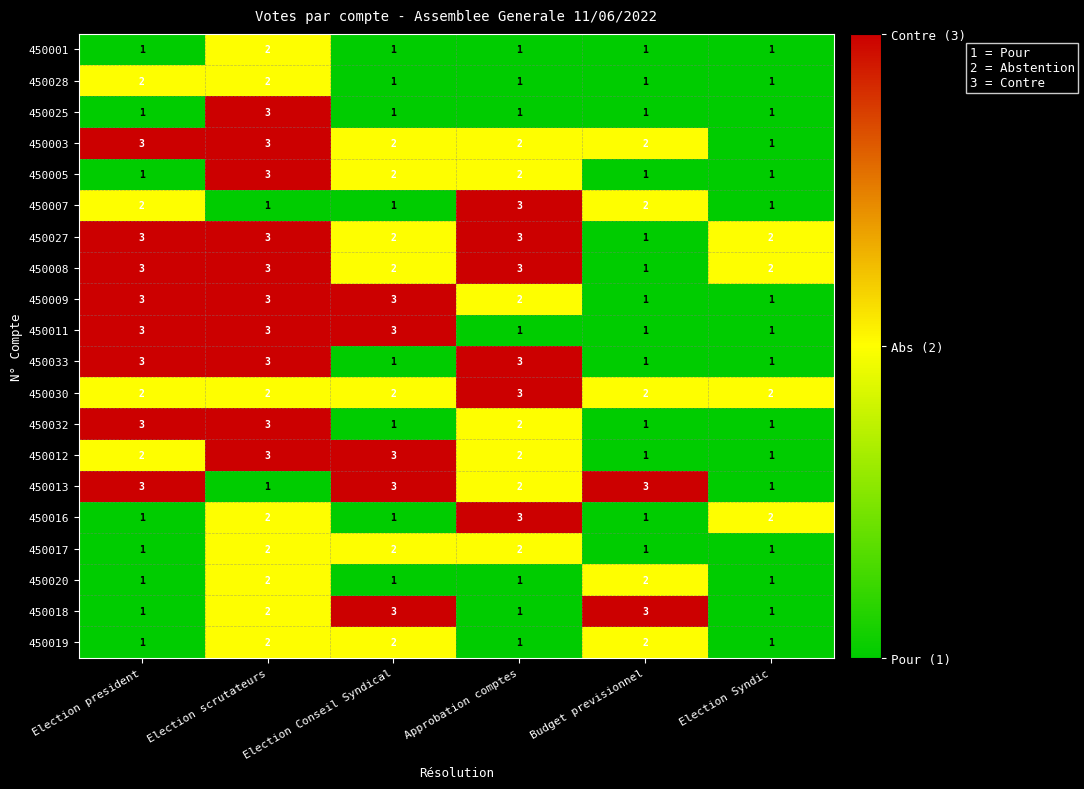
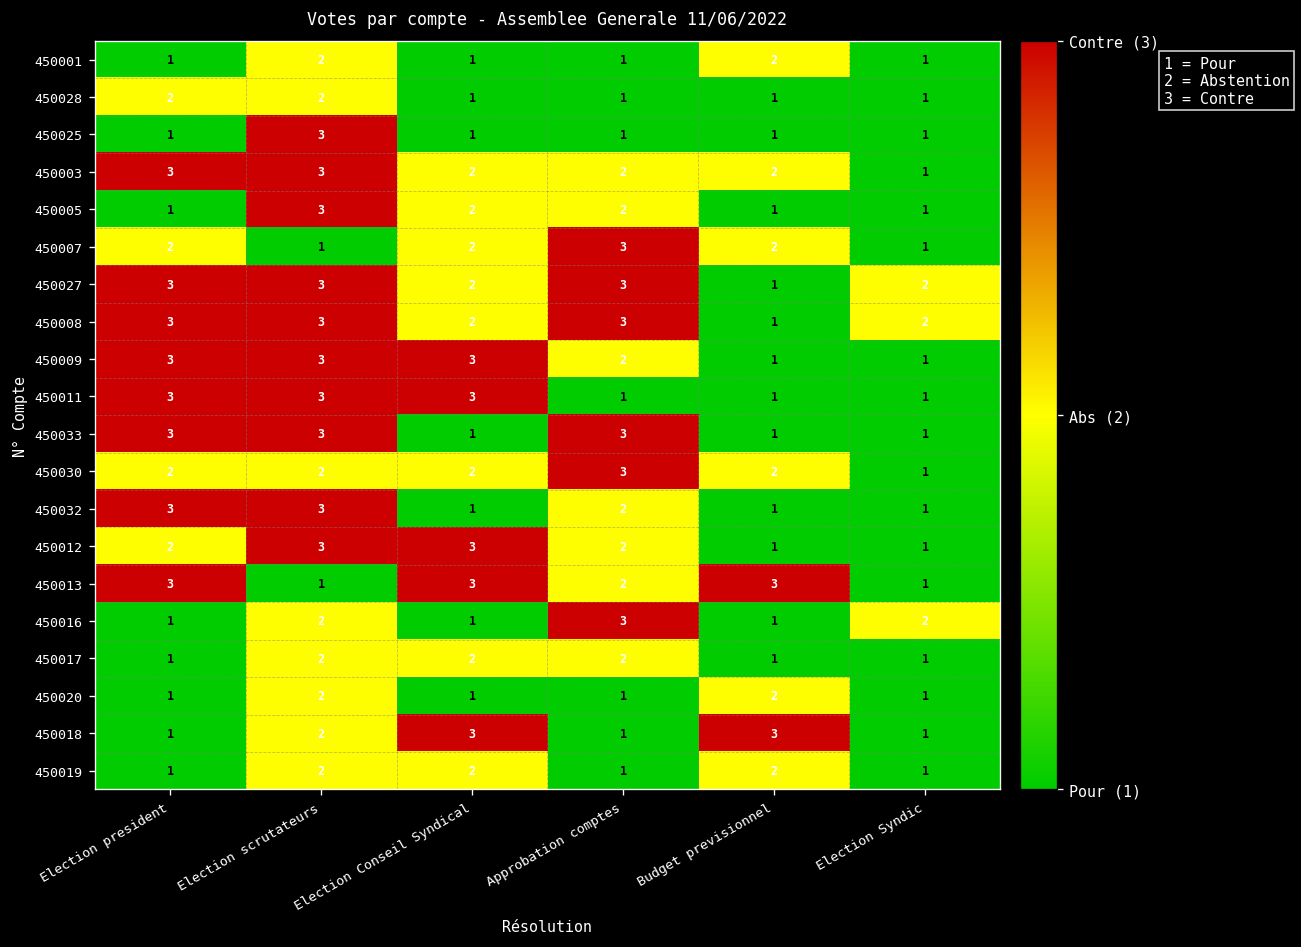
450001, Budget previsionnel: 1 -> 2
450007, Election Conseil Syndical: 1 -> 2
450030, Election Syndic: 2 -> 1
